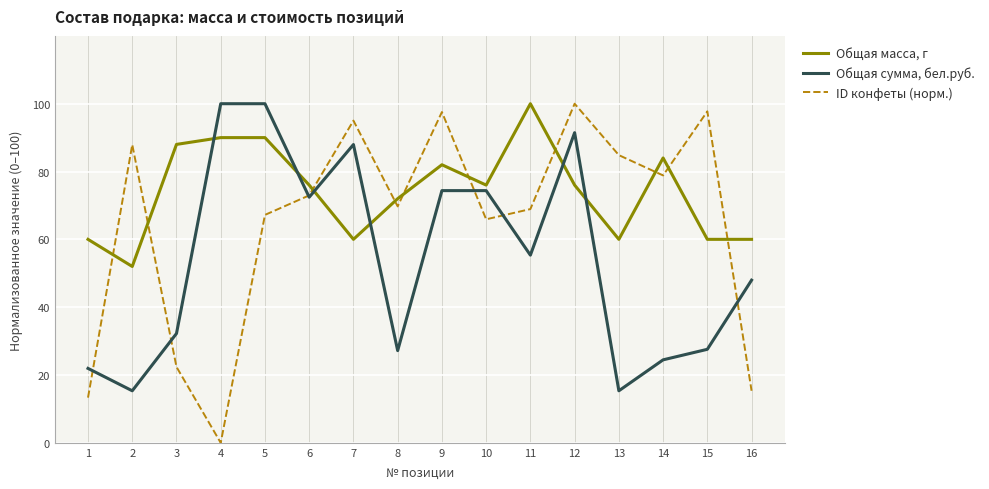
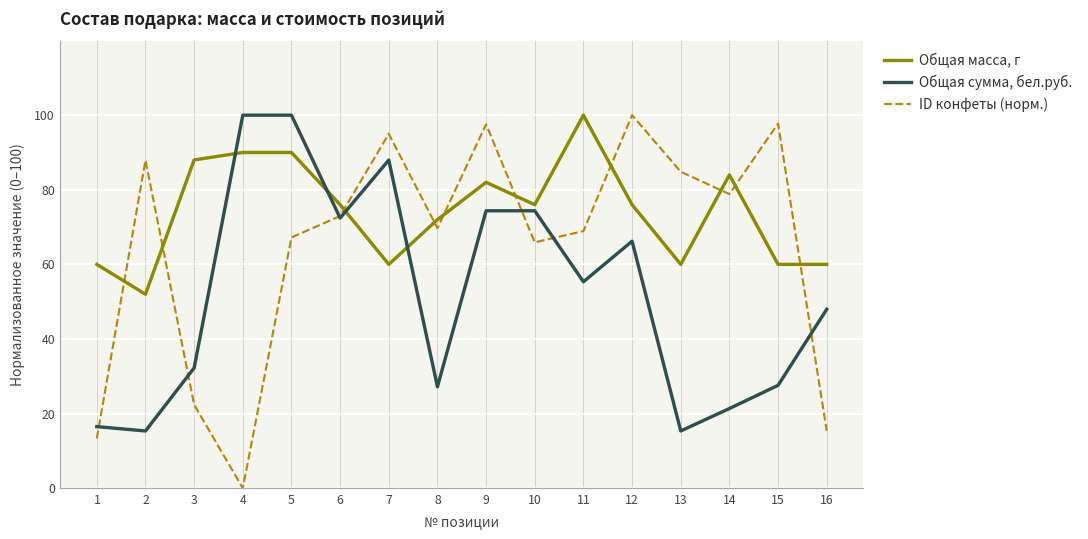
Общая сумма, бел.руб., 1: 22 -> 17
Общая сумма, бел.руб., 12: 91 -> 66
Общая сумма, бел.руб., 14: 24 -> 21
